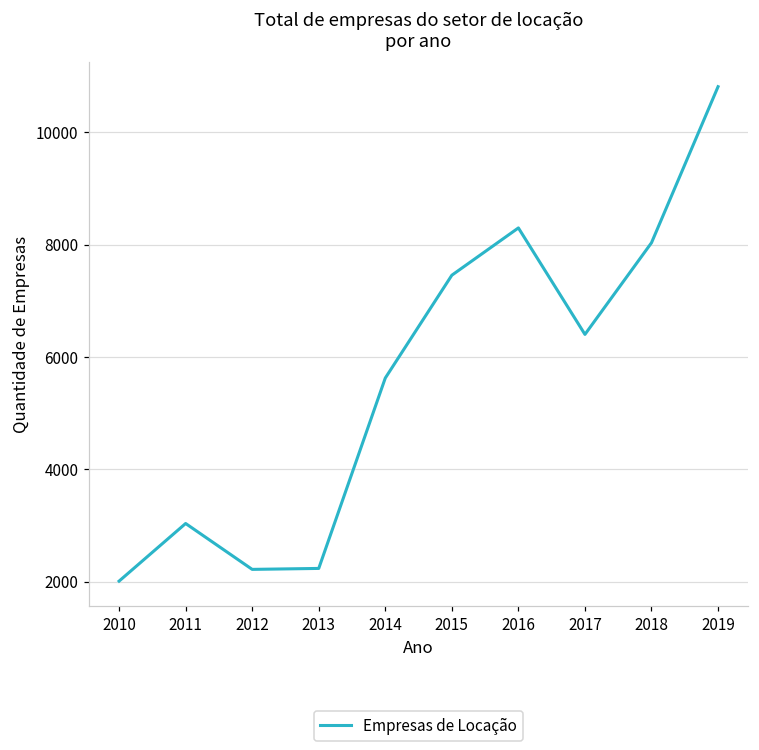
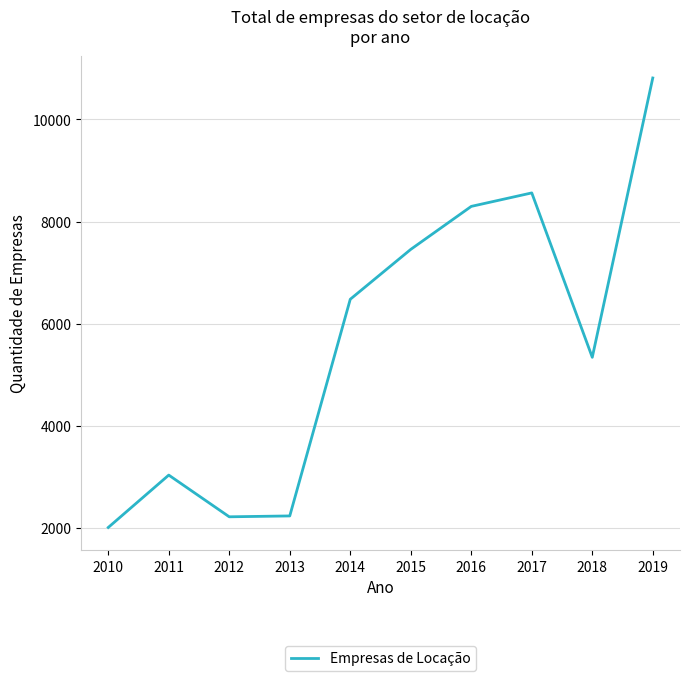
2014: 5600 -> 6500
2017: 6400 -> 8600
2018: 8000 -> 5300
